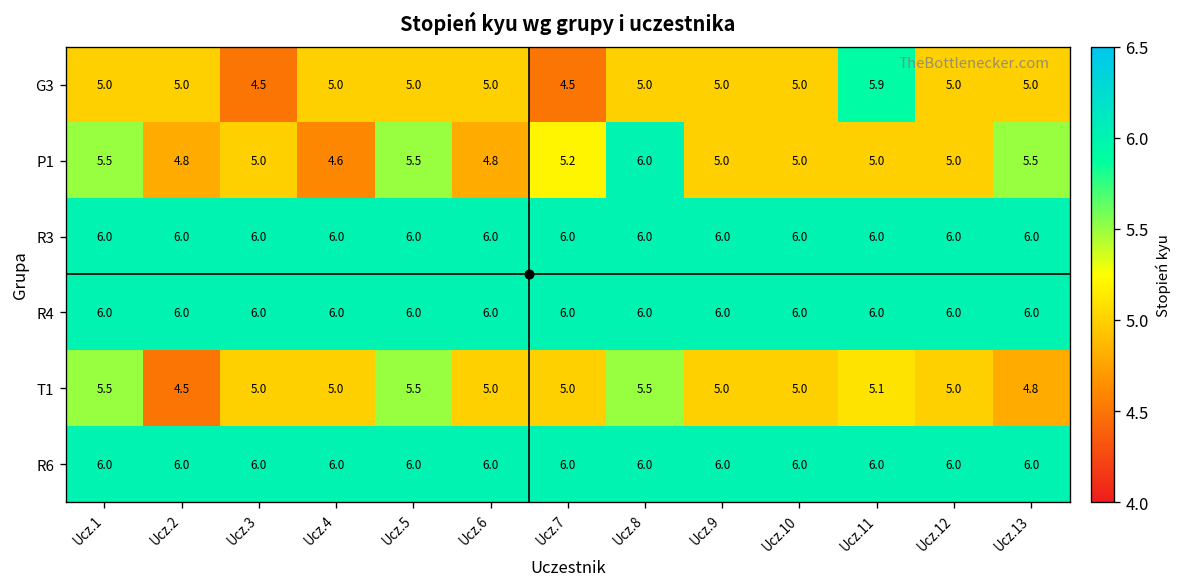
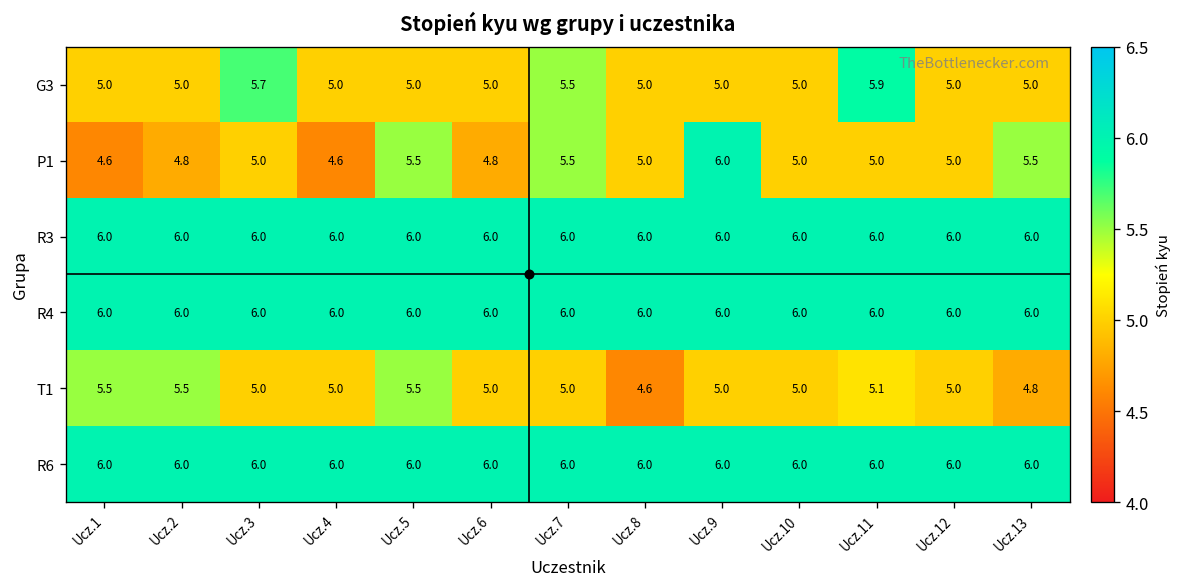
G3, Ucz.3: 4.5 -> 5.7
G3, Ucz.7: 4.5 -> 5.5
P1, Ucz.1: 5.5 -> 4.6
P1, Ucz.7: 5.2 -> 5.5
P1, Ucz.8: 6.0 -> 5.0
P1, Ucz.9: 5.0 -> 6.0
T1, Ucz.2: 4.5 -> 5.5
T1, Ucz.8: 5.5 -> 4.6
